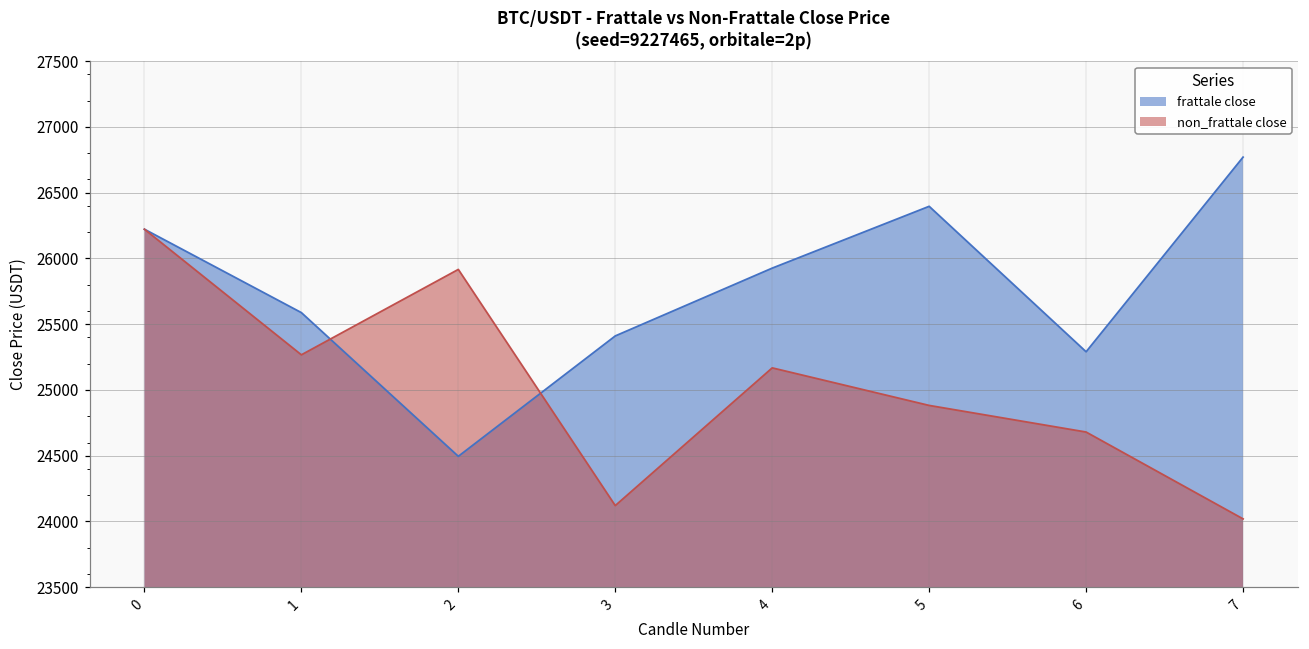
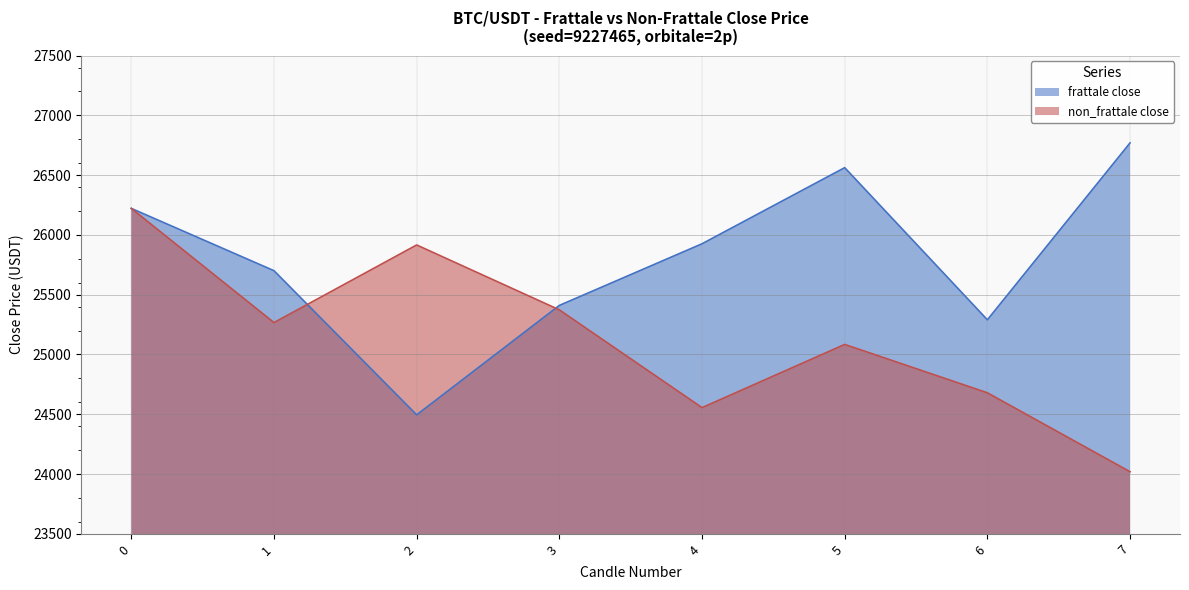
frattale close, 1: 25590 -> 25700
non_frattale close, 3: 24120 -> 25370
non_frattale close, 4: 25170 -> 24560
frattale close, 5: 26400 -> 26560
non_frattale close, 5: 24880 -> 25080
